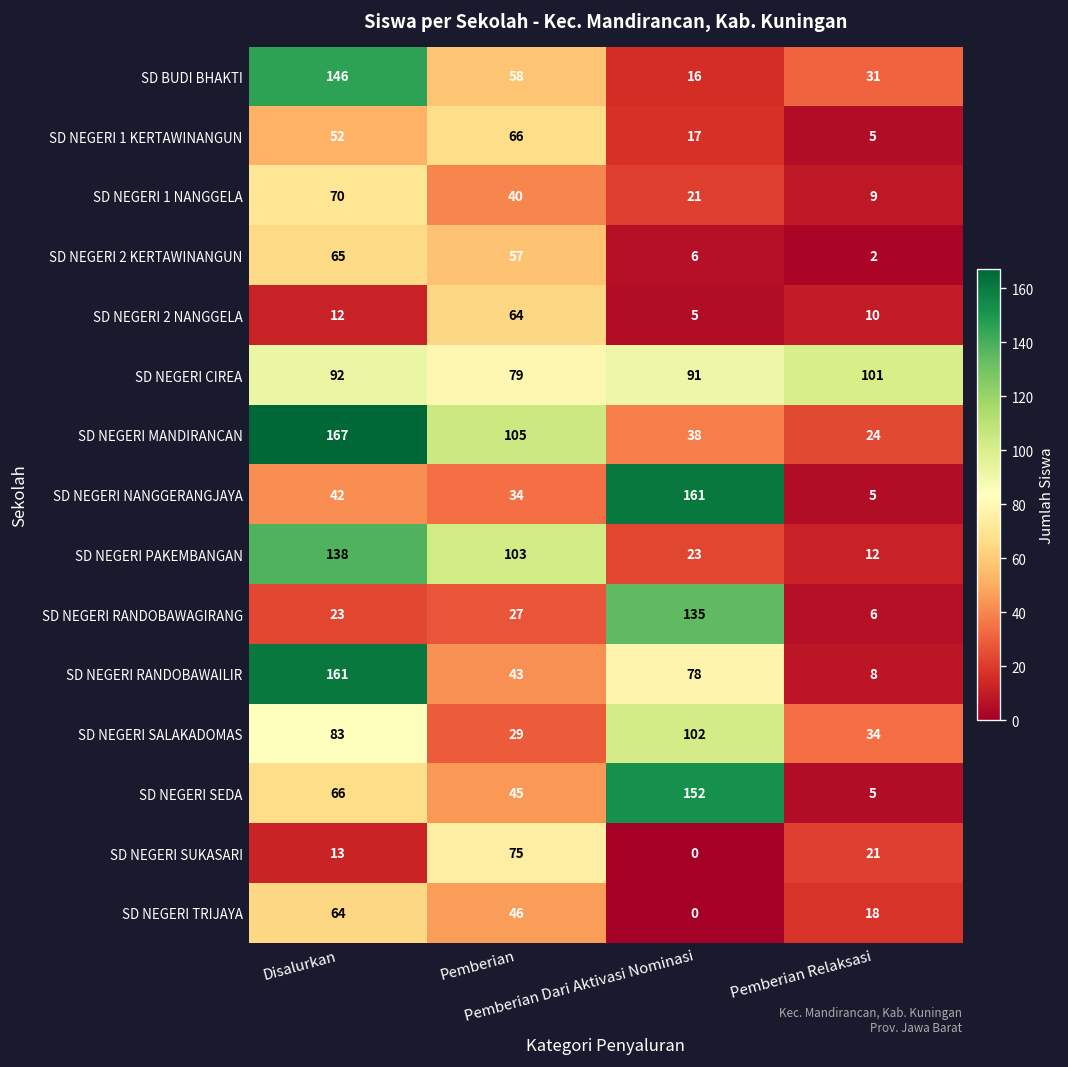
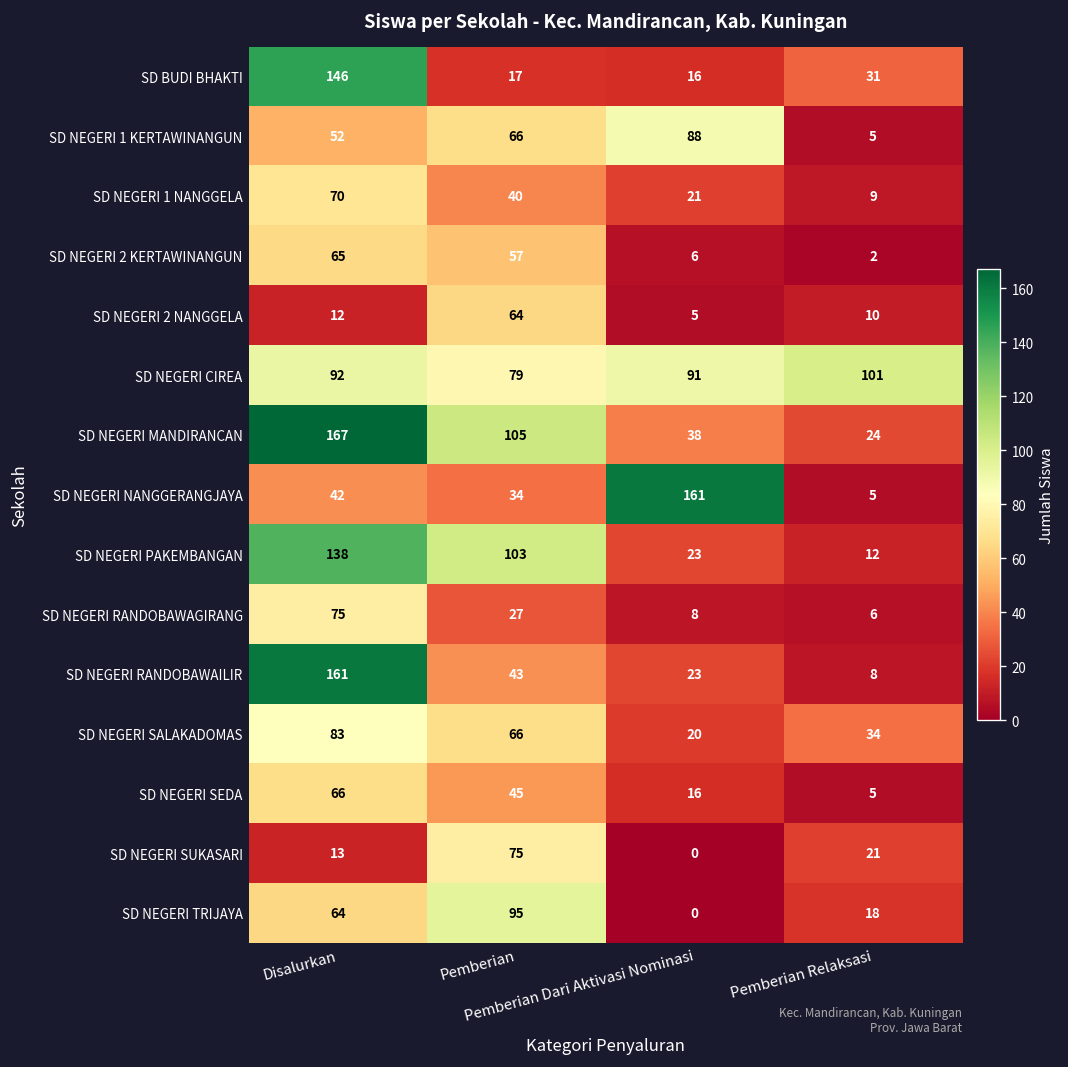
SD BUDI BHAKTI, Pemberian: 58 -> 17
SD NEGERI 1 KERTAWINANGUN, Pemberian Dari Aktivasi Nominasi: 17 -> 88
SD NEGERI RANDOBAWAGIRANG, Disalurkan: 23 -> 75
SD NEGERI RANDOBAWAGIRANG, Pemberian Dari Aktivasi Nominasi: 135 -> 8
SD NEGERI RANDOBAWAILIR, Pemberian Dari Aktivasi Nominasi: 78 -> 23
SD NEGERI SALAKADOMAS, Pemberian: 29 -> 66
SD NEGERI SALAKADOMAS, Pemberian Dari Aktivasi Nominasi: 102 -> 20
SD NEGERI SEDA, Pemberian Dari Aktivasi Nominasi: 152 -> 16
SD NEGERI TRIJAYA, Pemberian: 46 -> 95
